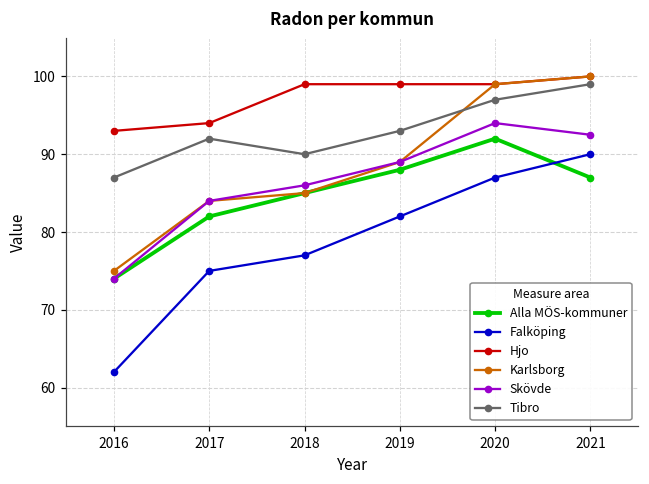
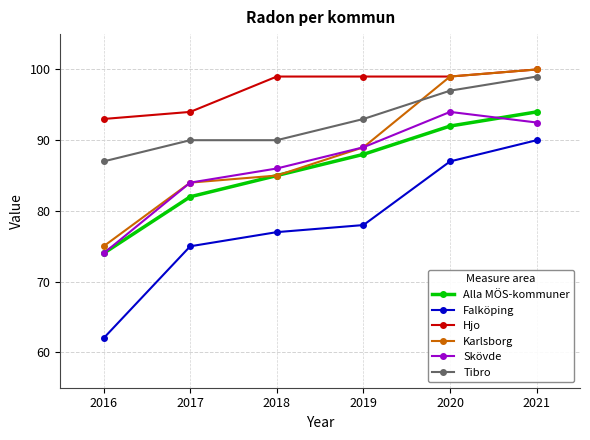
Tibro, 2017: 92 -> 90
Falköping, 2019: 82 -> 78
Alla MÖS-kommuner, 2021: 87 -> 94
